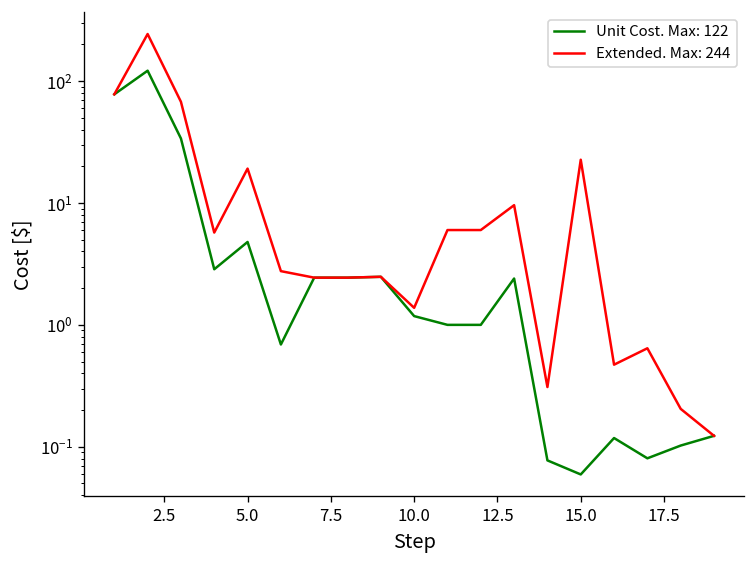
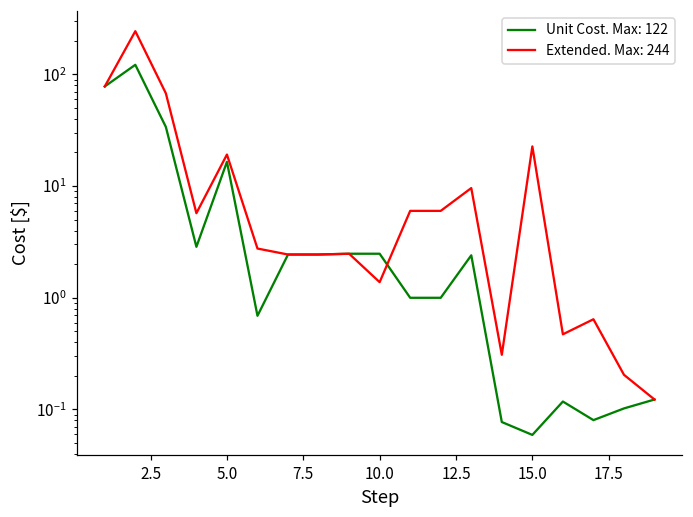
Unit Cost. Max: 122, 5.0: 5 -> 16
Unit Cost. Max: 122, 10.0: 1.2 -> 2.5
